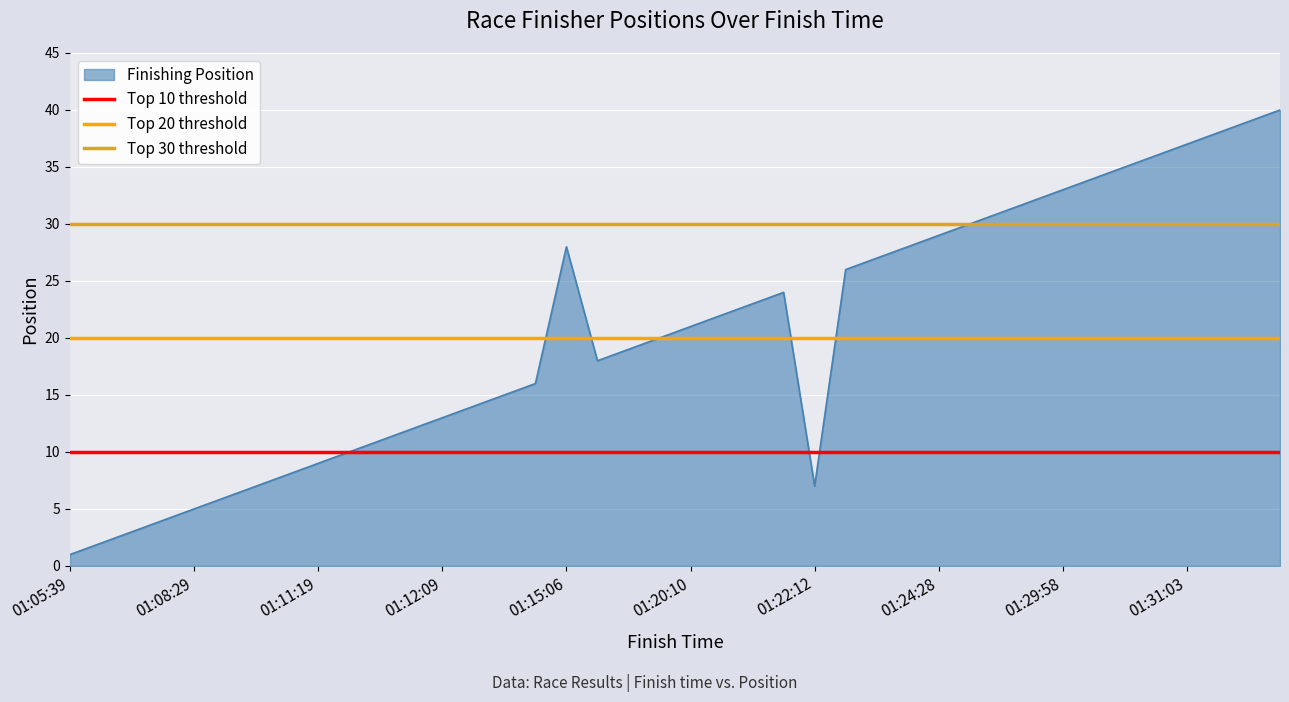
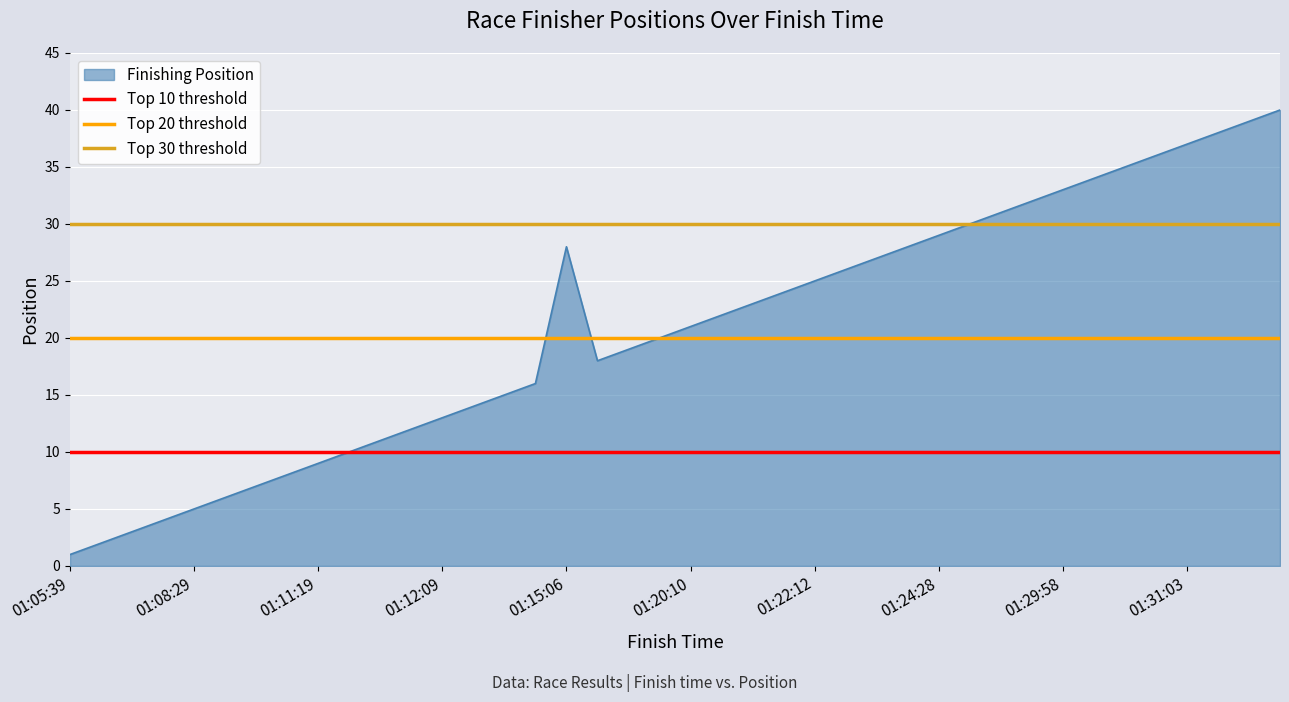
01:22:12: 7 -> 25
